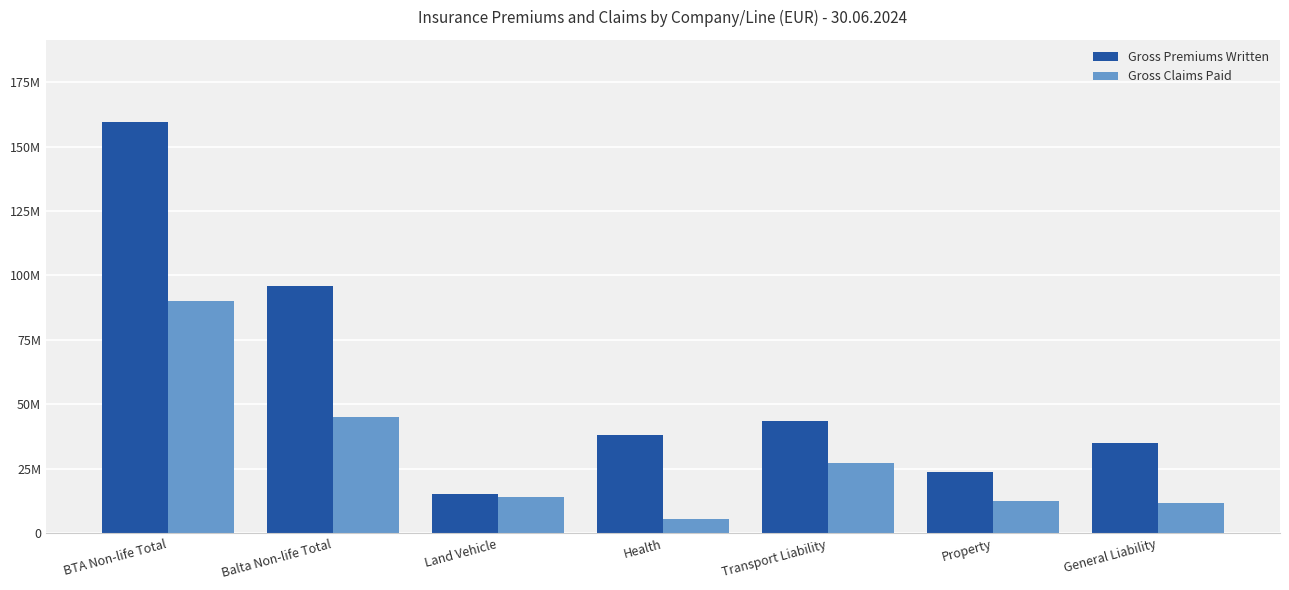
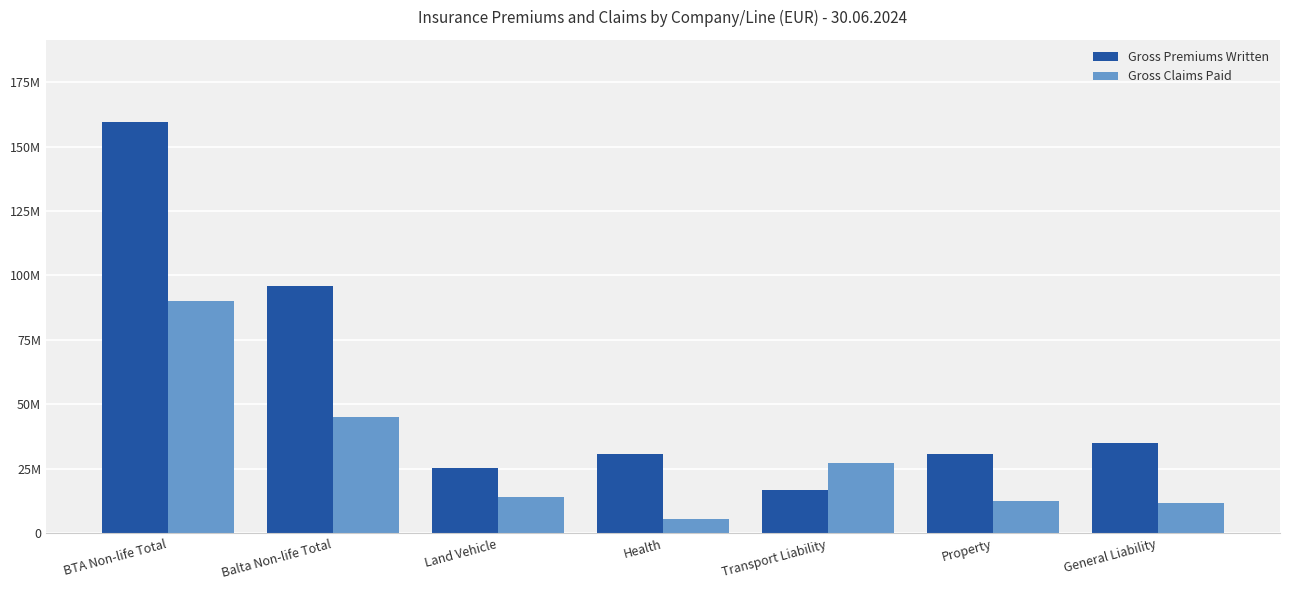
Gross Premiums Written, Land Vehicle: 15000000 -> 25000000
Gross Premiums Written, Health: 38000000 -> 31000000
Gross Premiums Written, Transport Liability: 44000000 -> 17000000
Gross Premiums Written, Property: 24000000 -> 31000000
